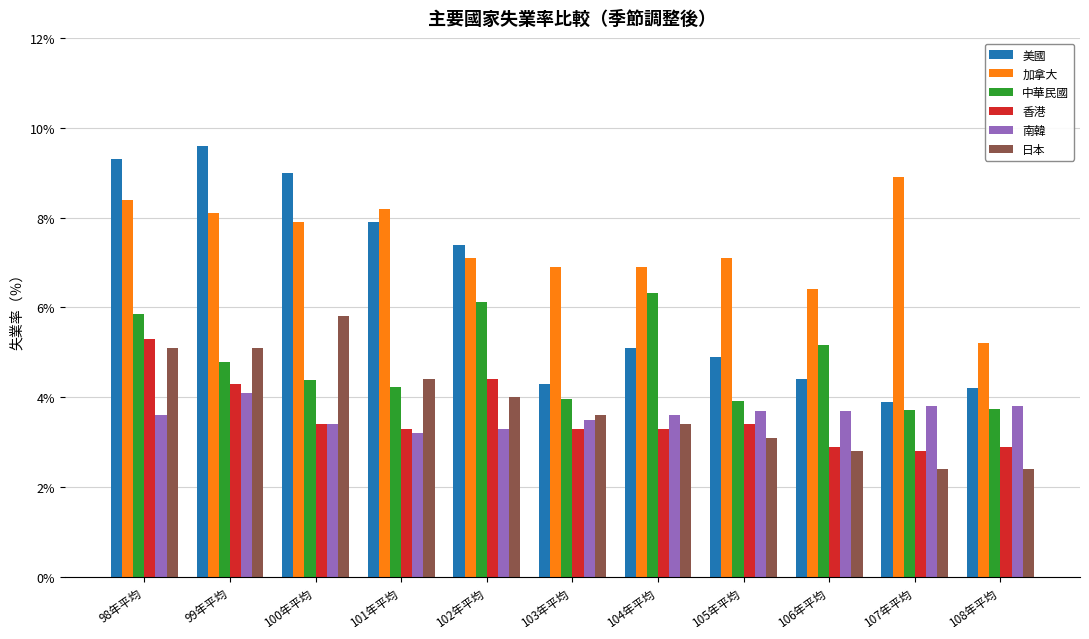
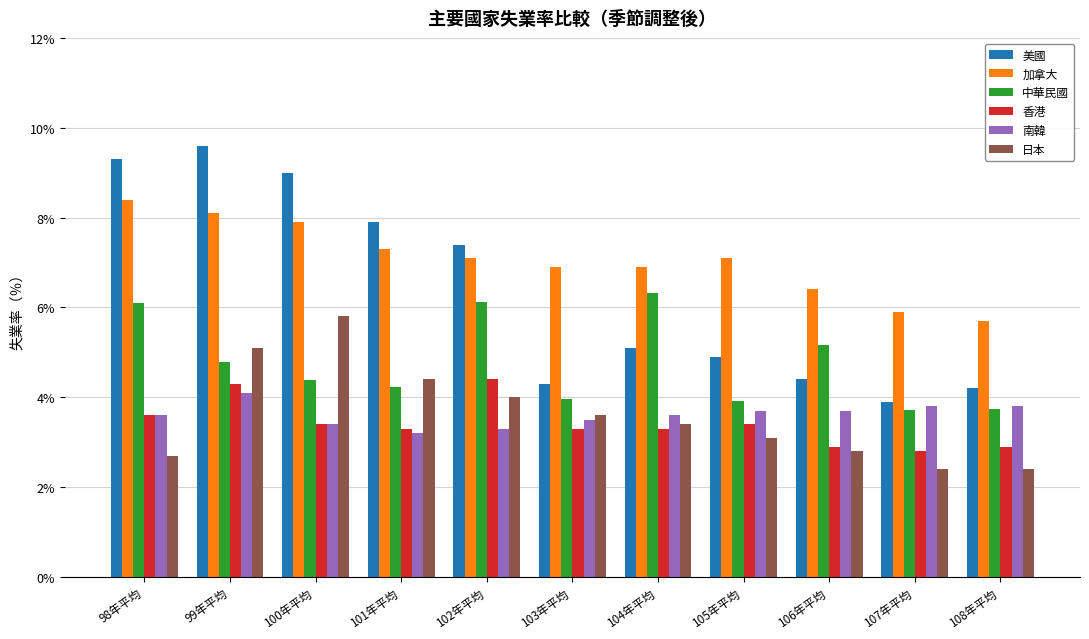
中華民國, 98年平均: 5.9% -> 6.1%
香港, 98年平均: 5.3% -> 3.6%
日本, 98年平均: 5.1% -> 2.7%
加拿大, 101年平均: 8.2% -> 7.3%
加拿大, 107年平均: 8.9% -> 5.9%
加拿大, 108年平均: 5.2% -> 5.7%
